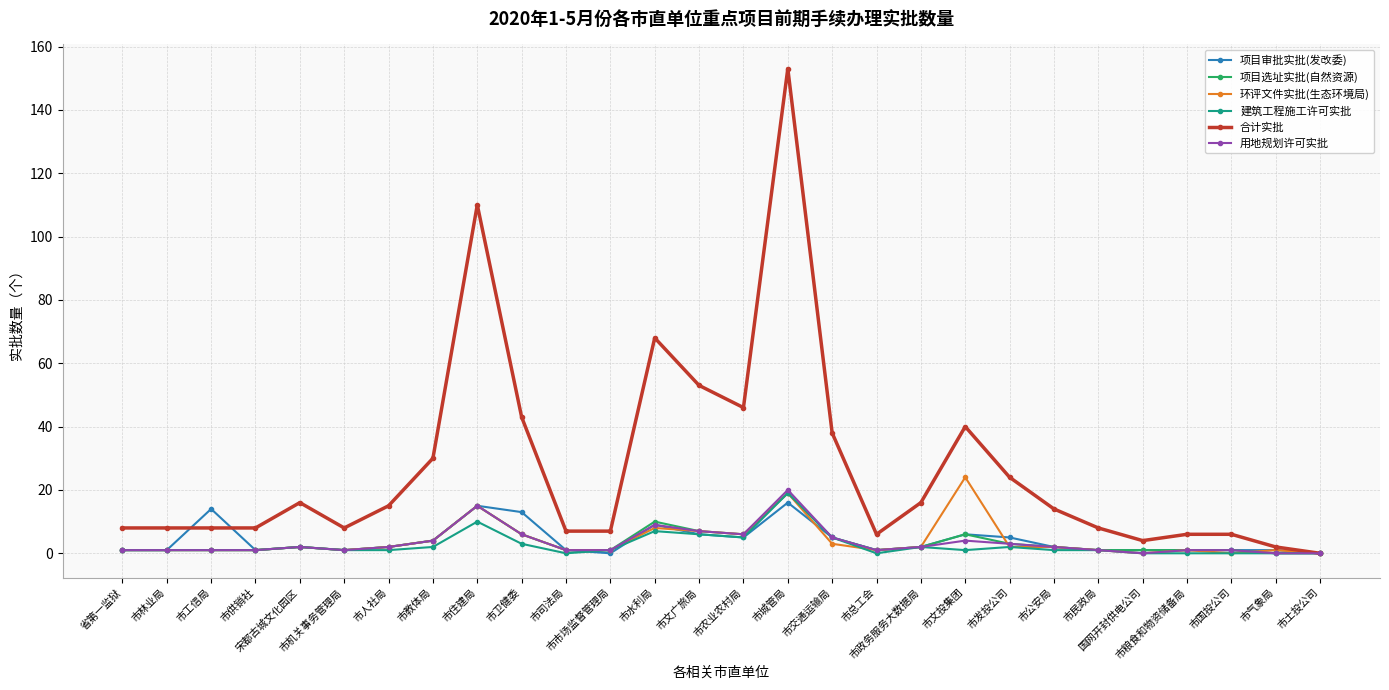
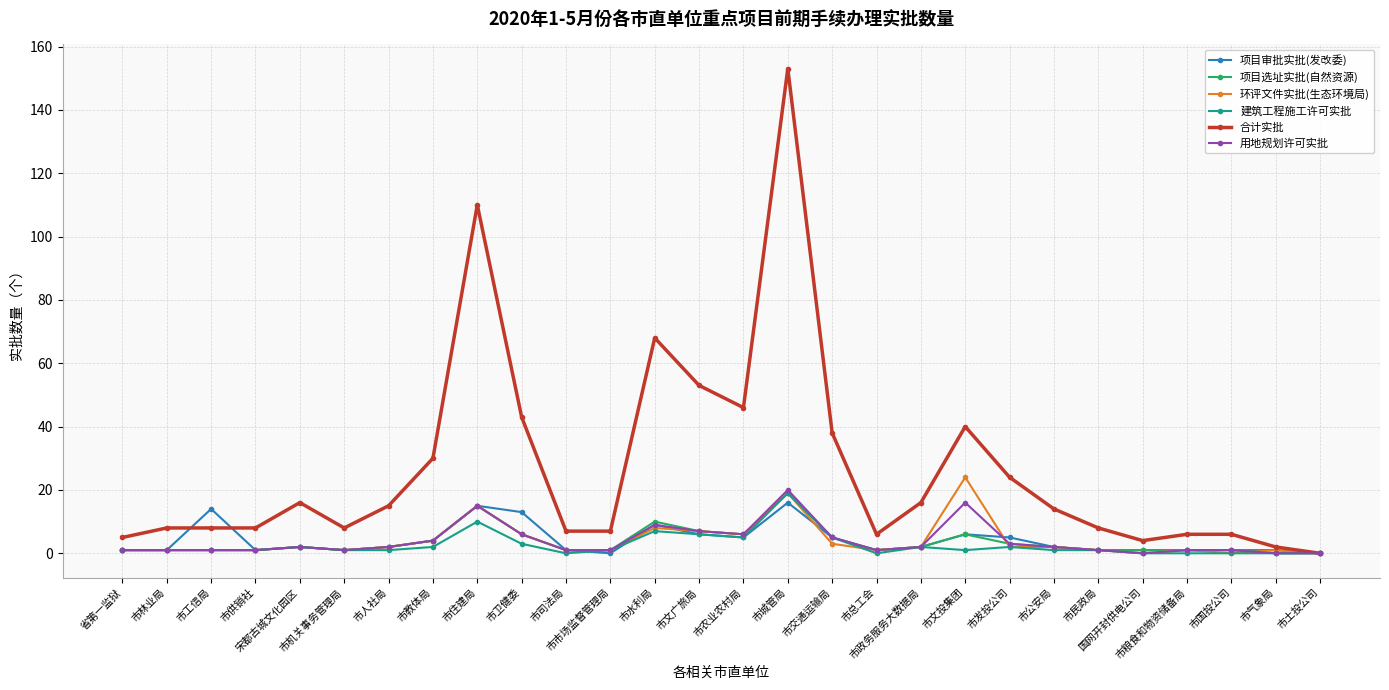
合计实批, 省第一监狱: 8 -> 5
用地规划许可实批, 市文投集团: 4 -> 16
